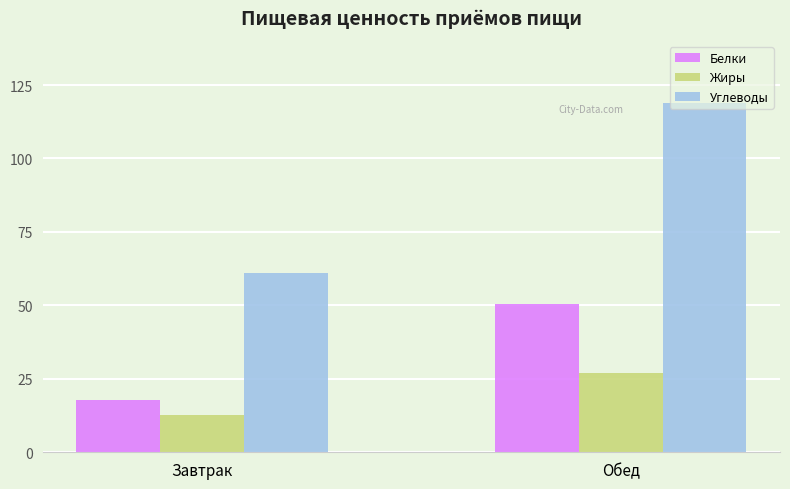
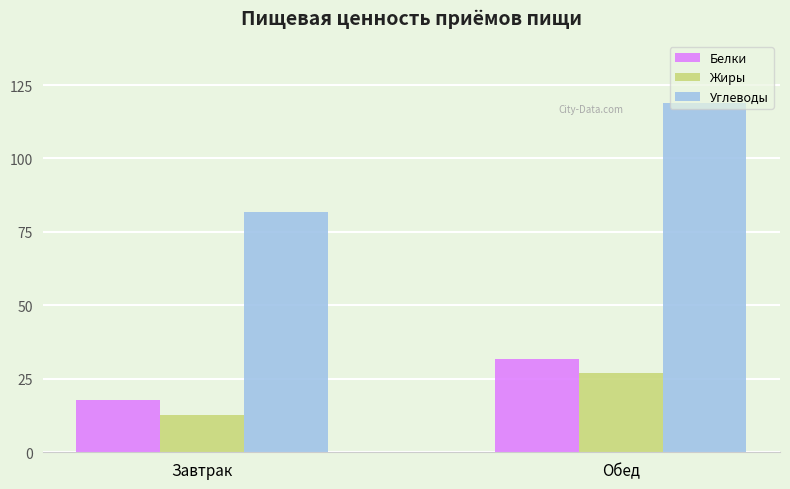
Углеводы, Завтрак: 61 -> 82
Белки, Обед: 50 -> 32
